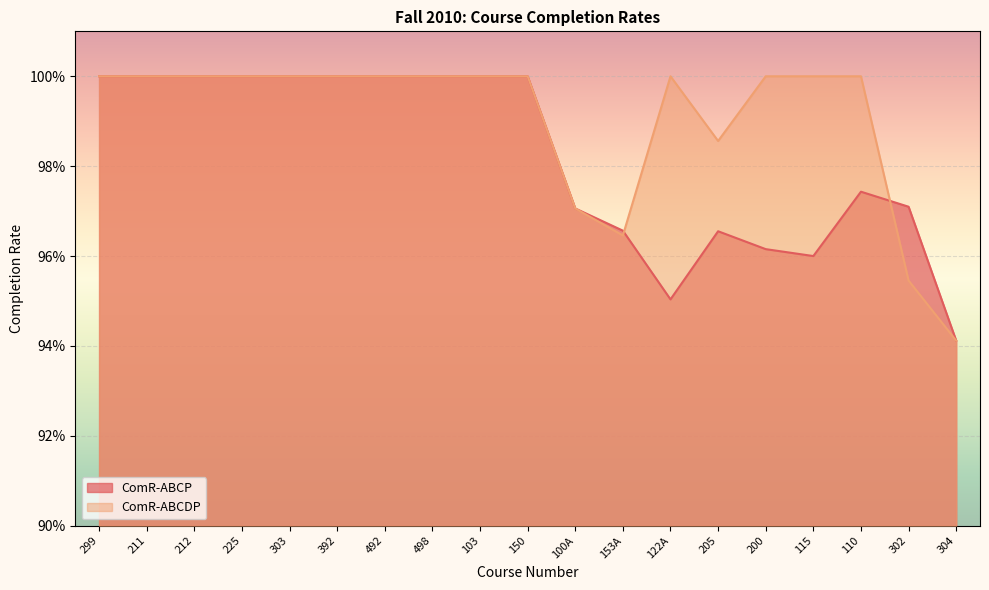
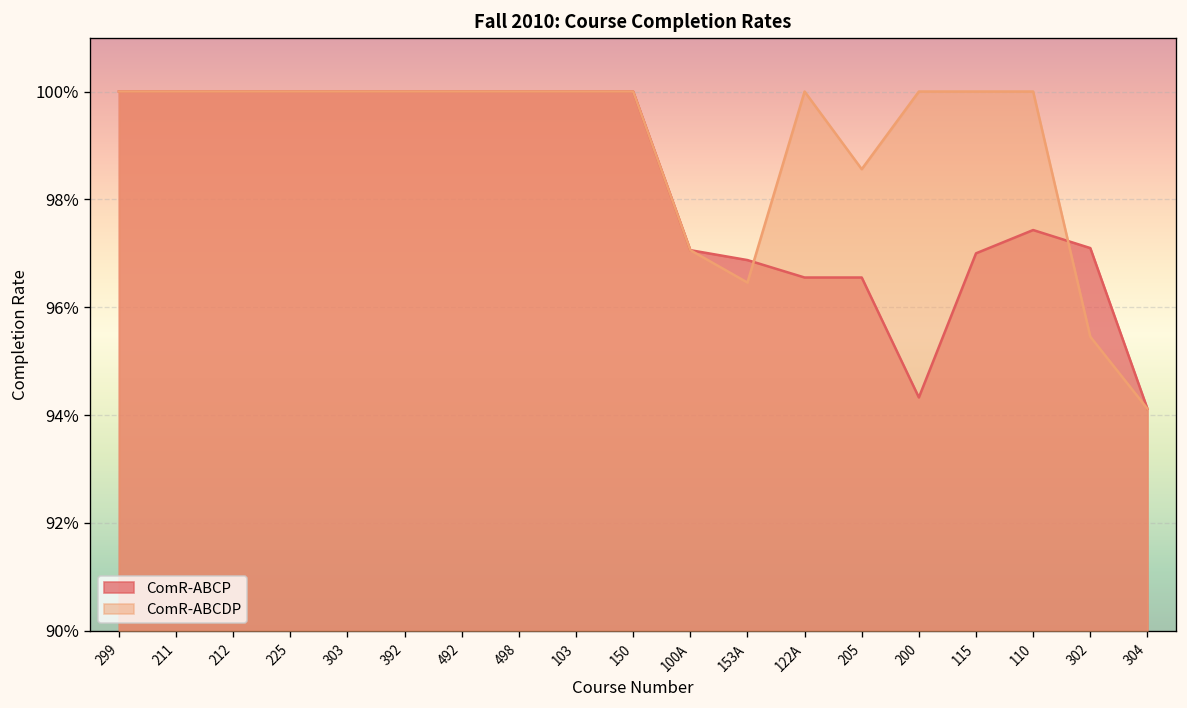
ComR-ABCP, 153A: 96.6% -> 96.9%
ComR-ABCP, 122A: 95.0% -> 96.6%
ComR-ABCP, 200: 96.2% -> 94.3%
ComR-ABCP, 115: 96.0% -> 97.0%
